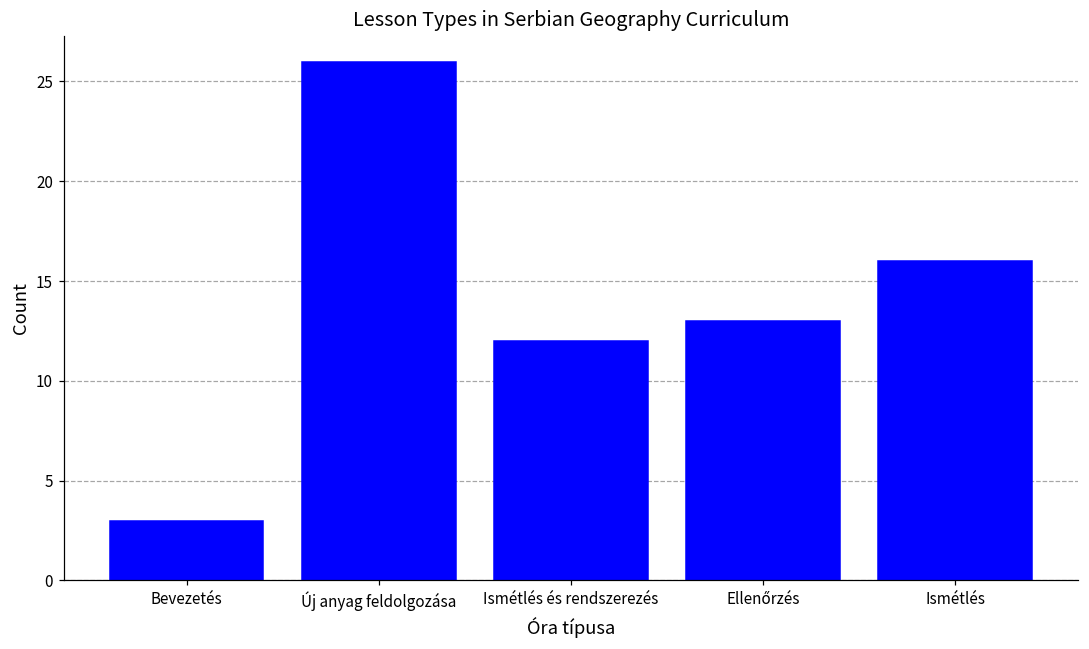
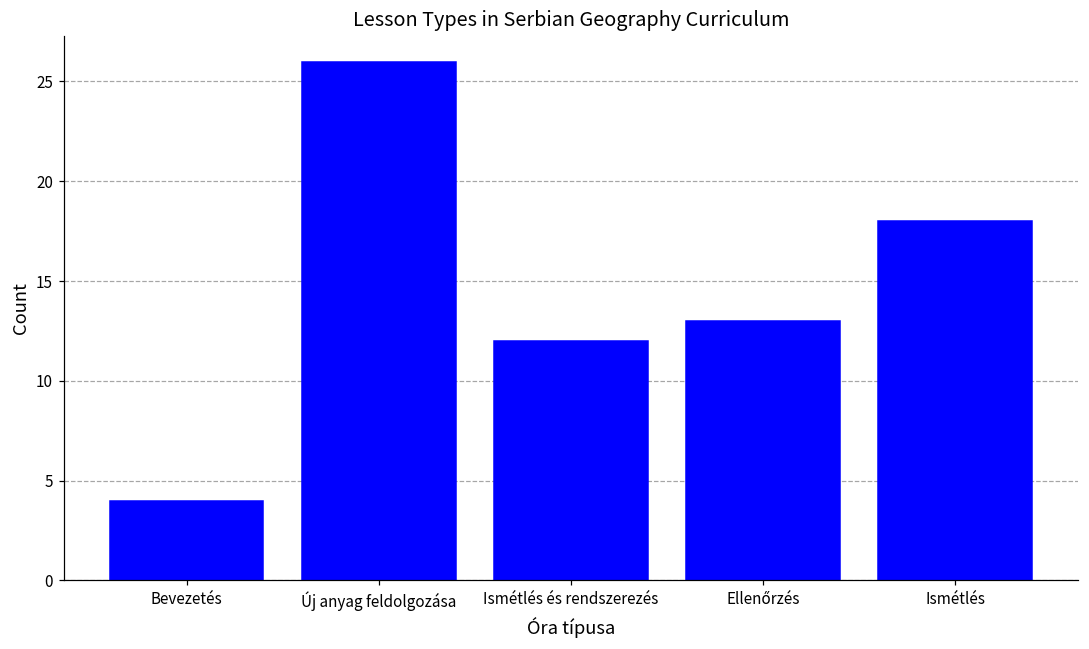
Bevezetés: 3 -> 4
Ismétlés: 16 -> 18
